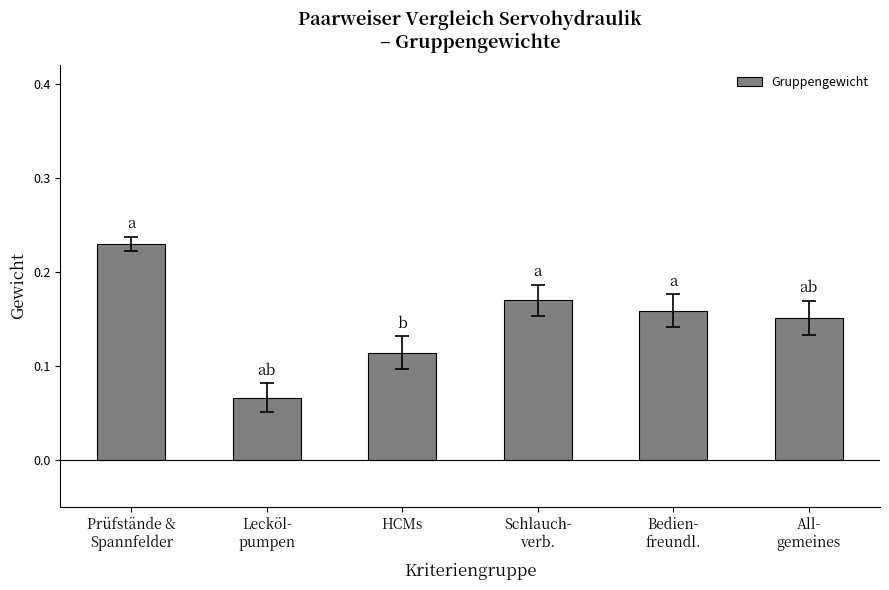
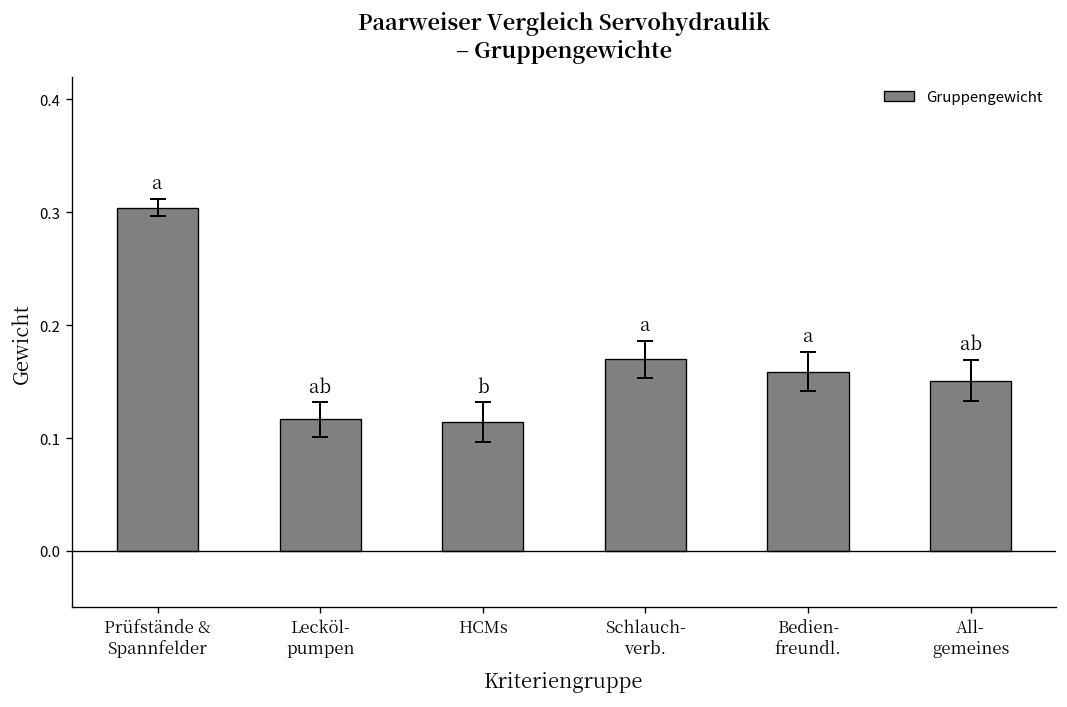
Gruppengewicht, Prüfstände & Spannfelder: 0.23 -> 0.30
Gruppengewicht, Lecköl- pumpen: 0.07 -> 0.12
